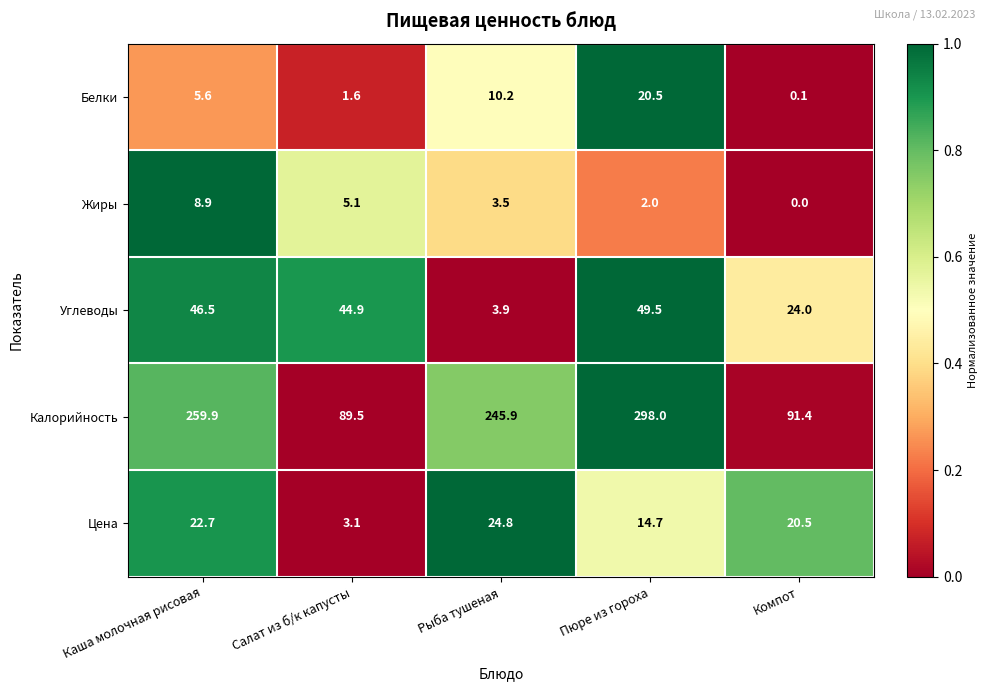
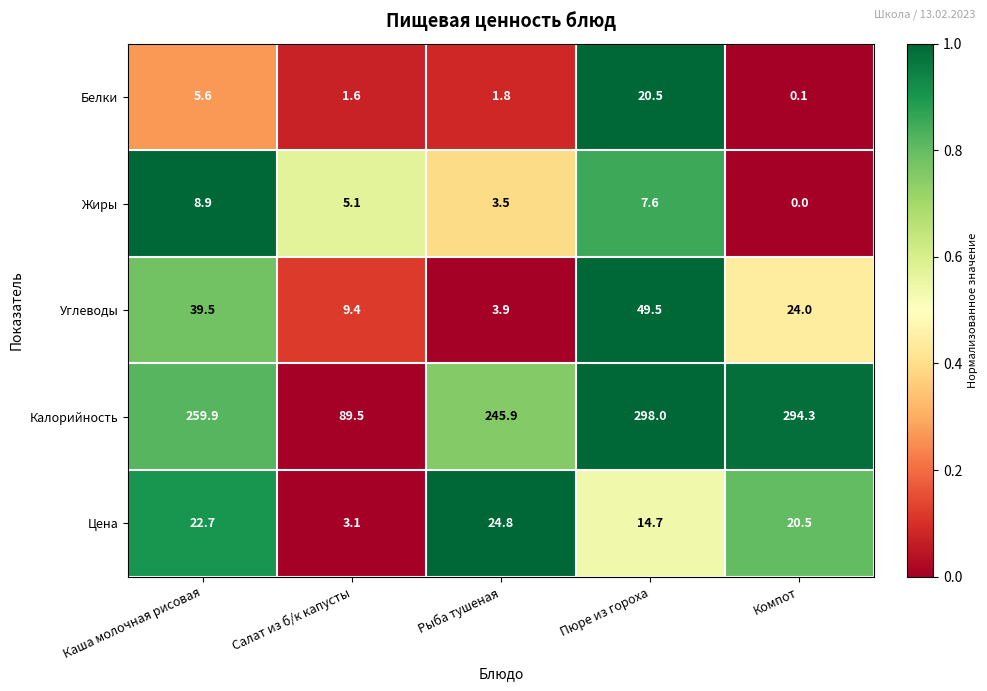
Белки, Рыба тушеная: 10.2 -> 1.8
Жиры, Пюре из гороха: 2.0 -> 7.6
Углеводы, Каша молочная рисовая: 46.5 -> 39.5
Углеводы, Салат из б/к капусты: 44.9 -> 9.4
Калорийность, Компот: 91.4 -> 294.3
